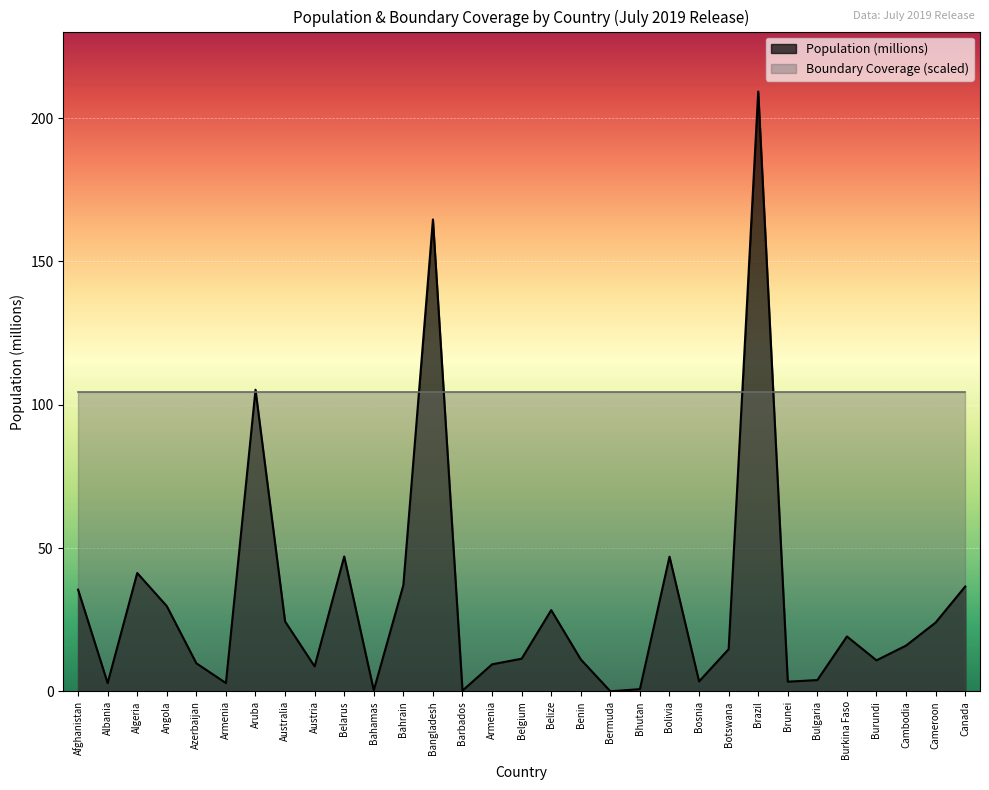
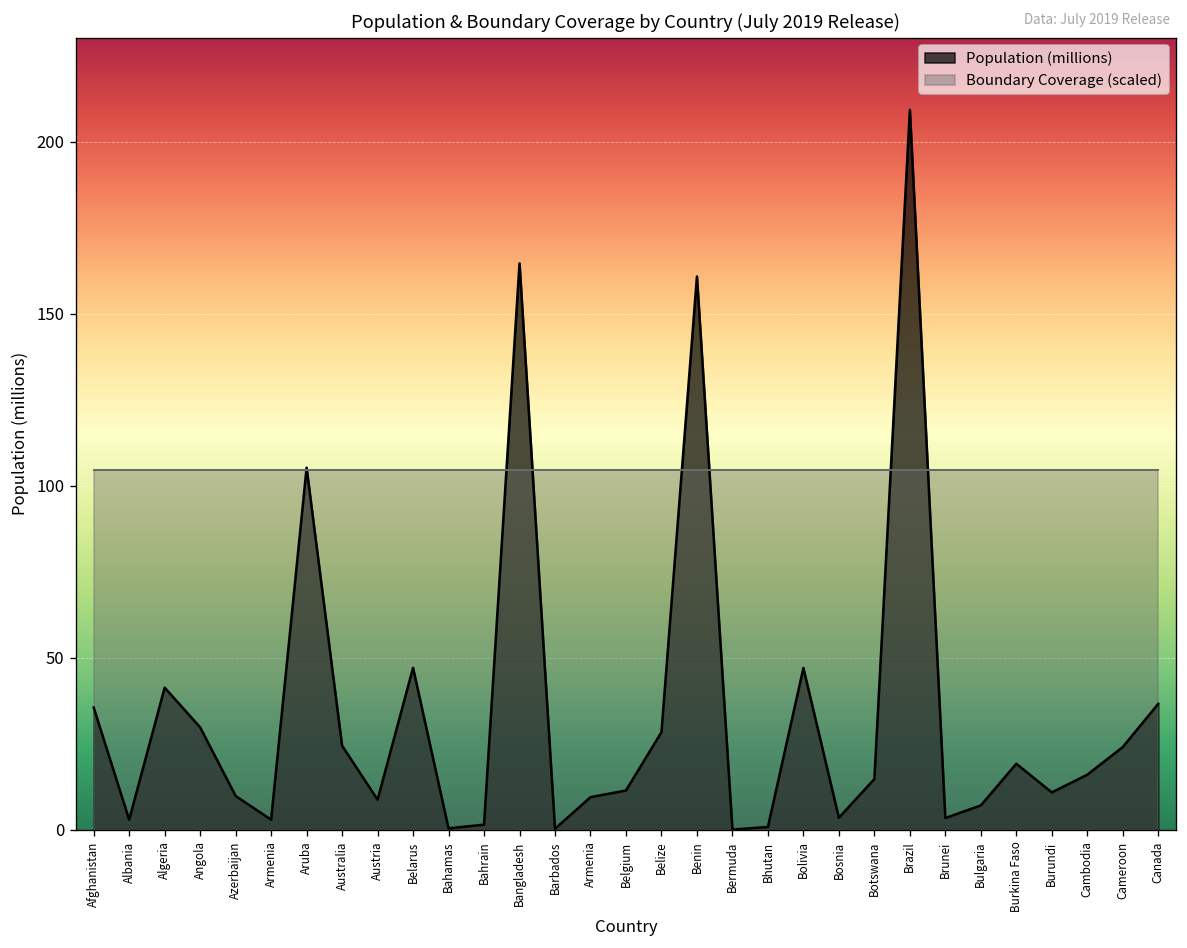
Population (millions), Bahrain: 37 -> 1
Population (millions), Benin: 11 -> 161
Population (millions), Bulgaria: 4 -> 7
